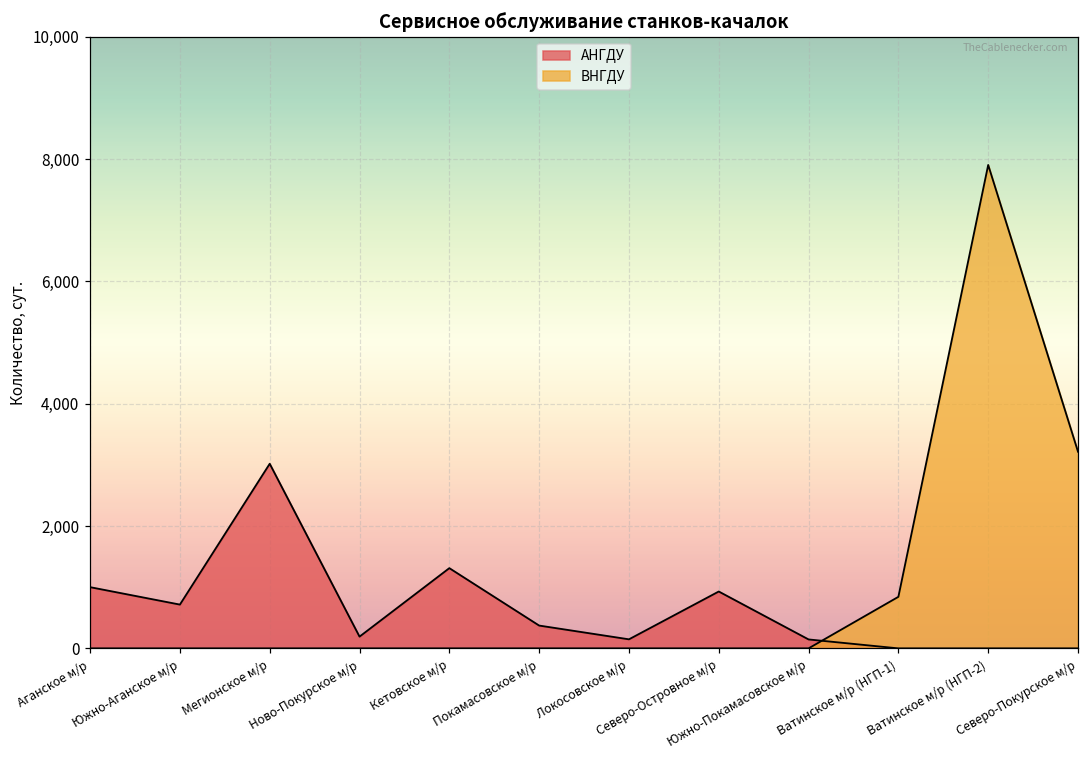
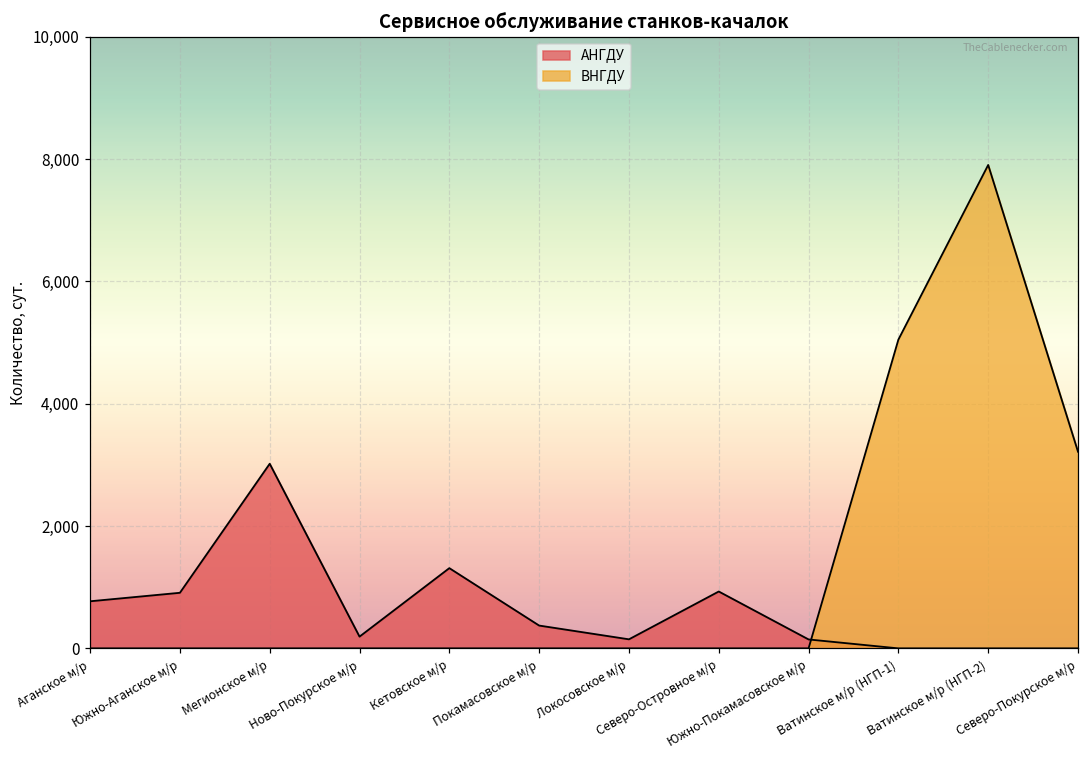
АНГДУ, Аганское м/р: 1,000 -> 800
АНГДУ, Южно-Аганское м/р: 700 -> 900
ВНГДУ, Ватинское м/р (НГП-1): 800 -> 5,000
